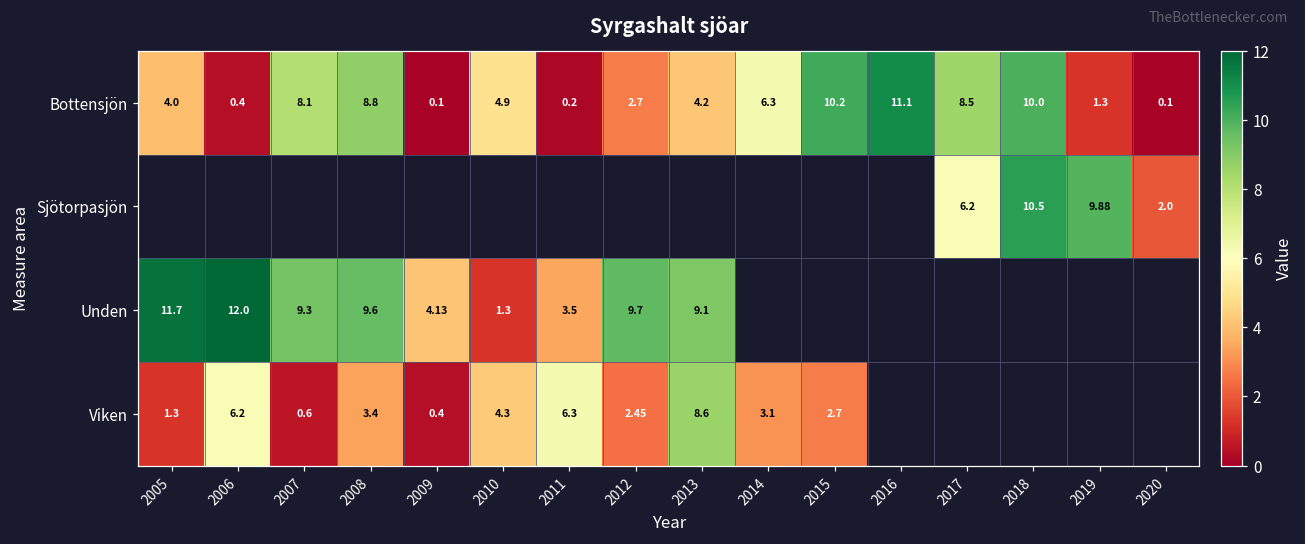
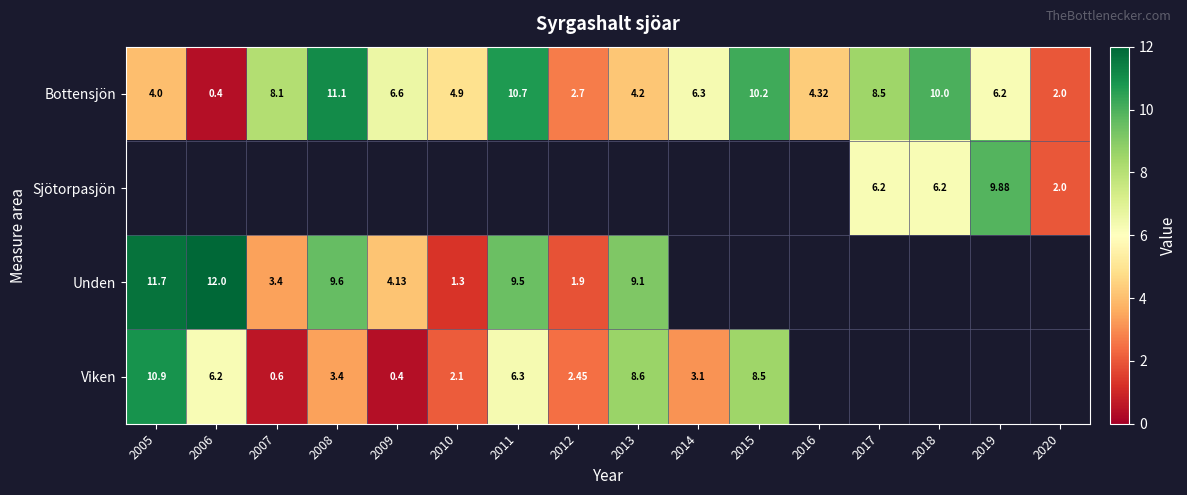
Bottensjön, 2008: 8.8 -> 11.1
Bottensjön, 2009: 0.1 -> 6.6
Bottensjön, 2011: 0.2 -> 10.7
Bottensjön, 2016: 11.1 -> 4.32
Bottensjön, 2019: 1.3 -> 6.2
Bottensjön, 2020: 0.1 -> 2.0
Sjötorpasjön, 2018: 10.5 -> 6.2
Unden, 2007: 9.3 -> 3.4
Unden, 2011: 3.5 -> 9.5
Unden, 2012: 9.7 -> 1.9
Viken, 2005: 1.3 -> 10.9
Viken, 2010: 4.3 -> 2.1
Viken, 2015: 2.7 -> 8.5
